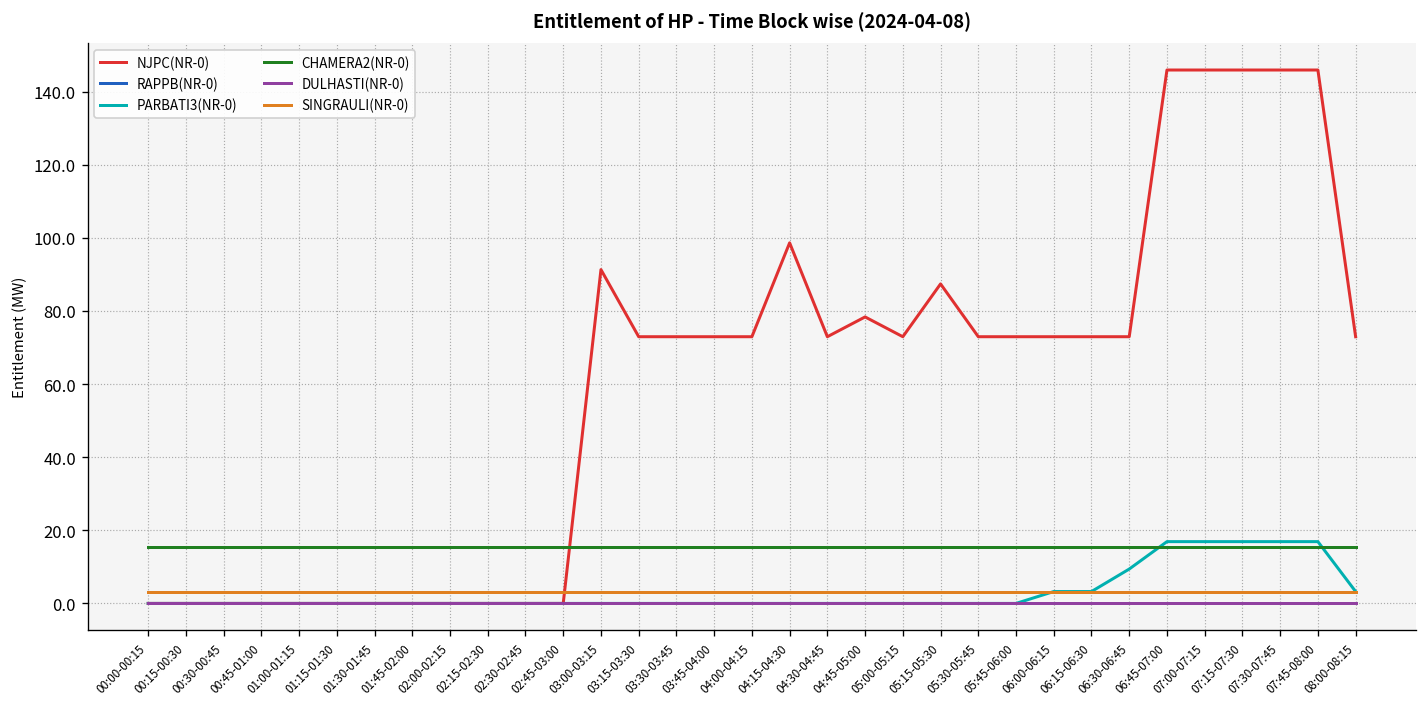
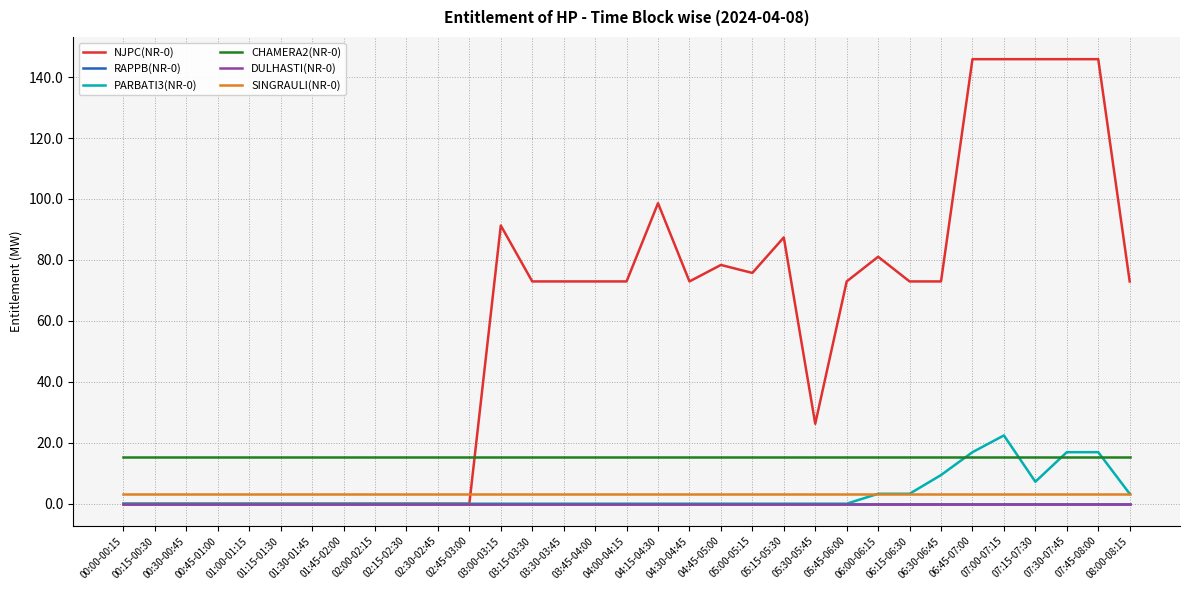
NJPC(NR-0), 05:00-05:15: 73 -> 76
NJPC(NR-0), 05:30-05:45: 73 -> 26
NJPC(NR-0), 06:00-06:15: 73 -> 81
PARBATI3(NR-0), 07:00-07:15: 17 -> 22
PARBATI3(NR-0), 07:15-07:30: 17 -> 7
